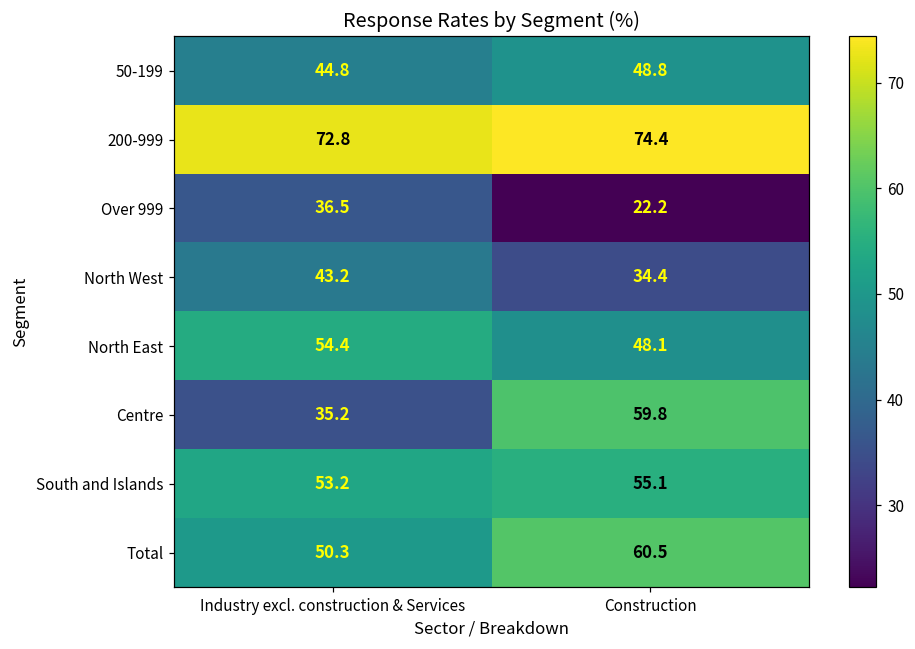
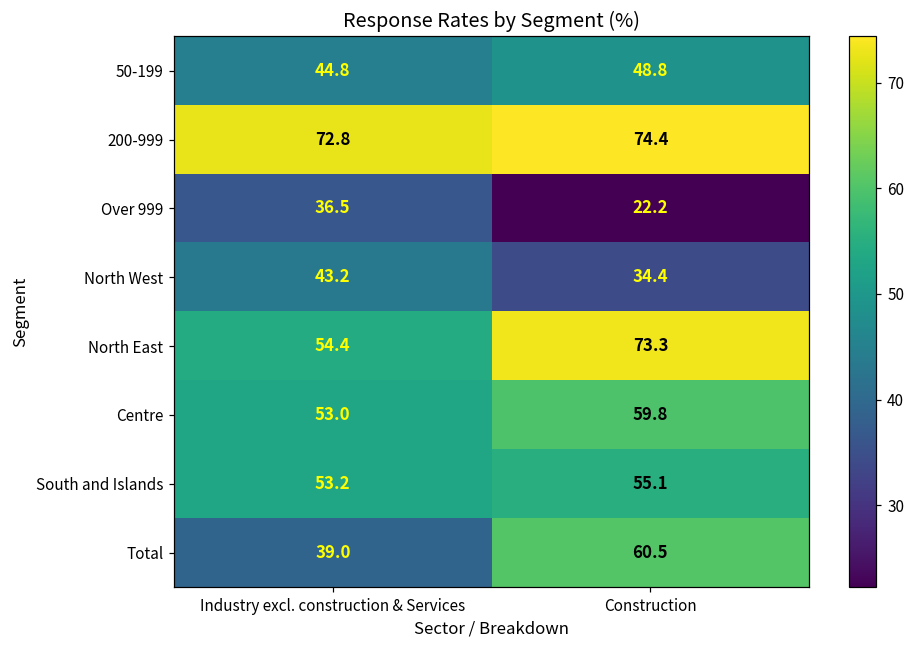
North East, Construction: 48.1 -> 73.3
Centre, Industry excl. construction & Services: 35.2 -> 53.0
Total, Industry excl. construction & Services: 50.3 -> 39.0
